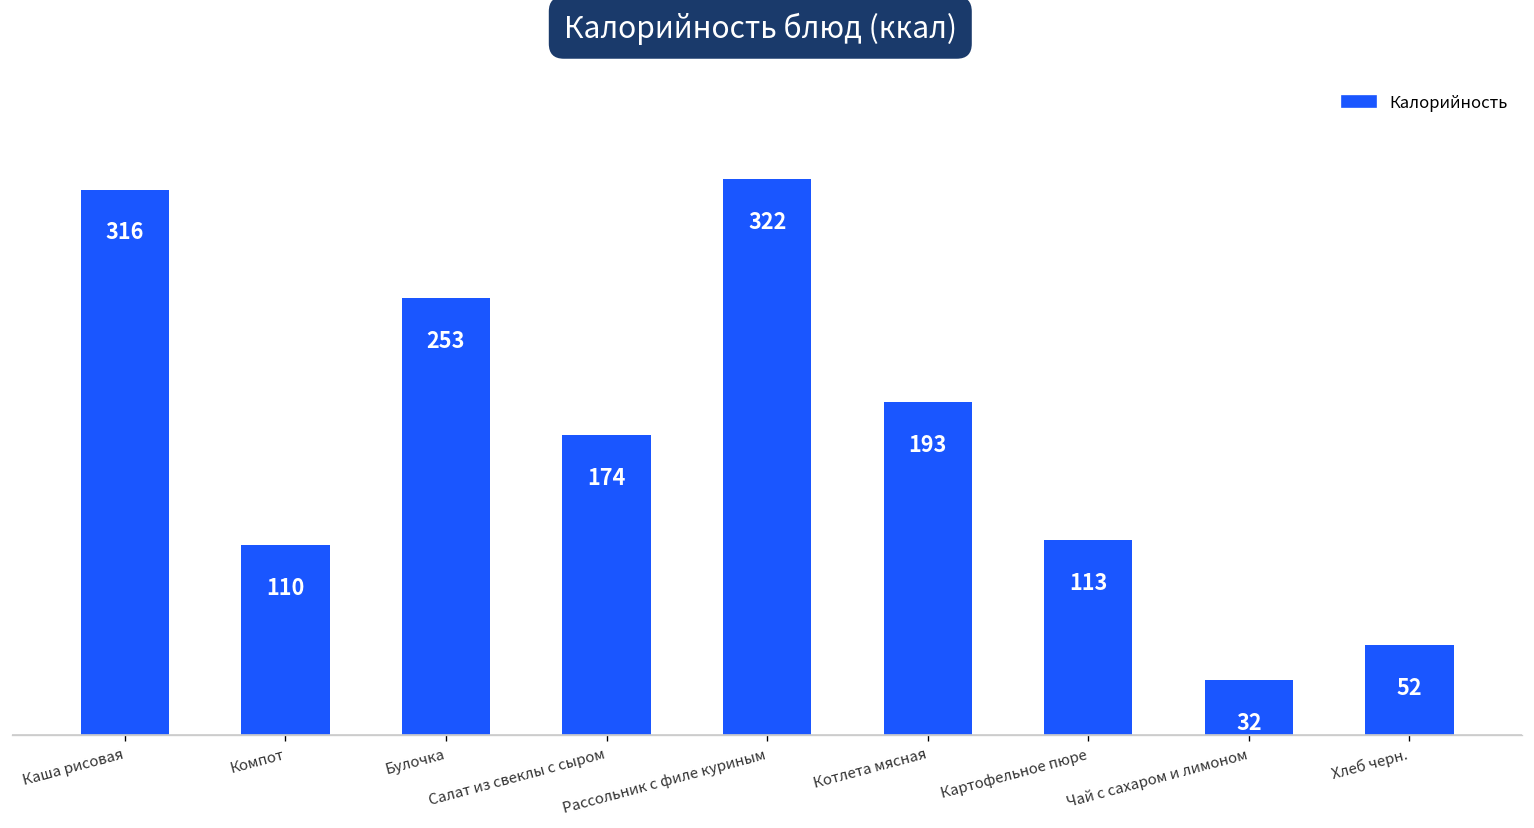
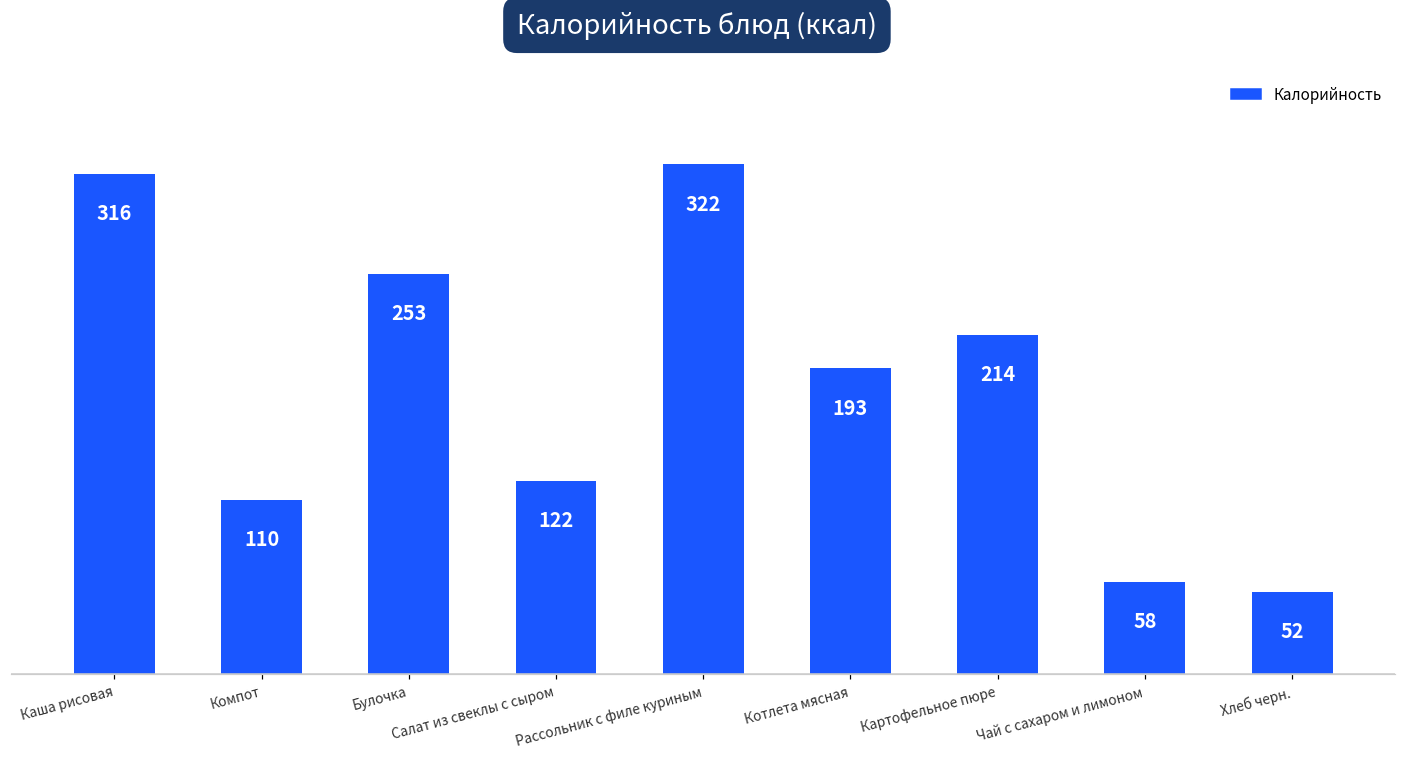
Салат из свеклы с сыром: 174 -> 122
Картофельное пюре: 113 -> 214
Чай с сахаром и лимоном: 32 -> 58
